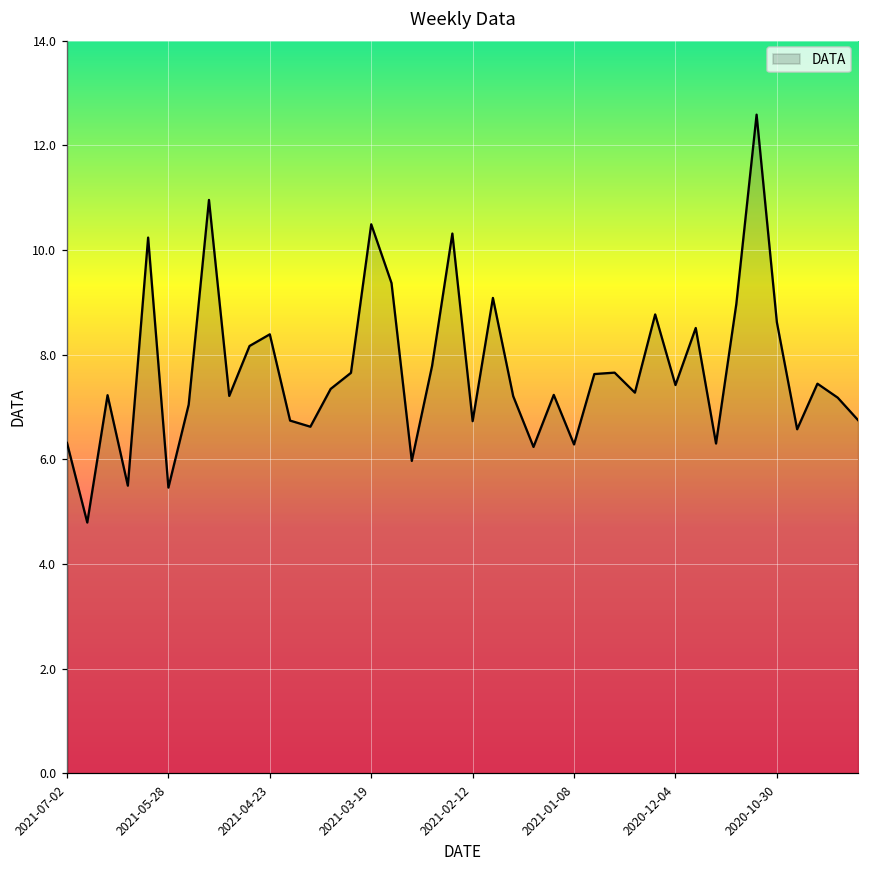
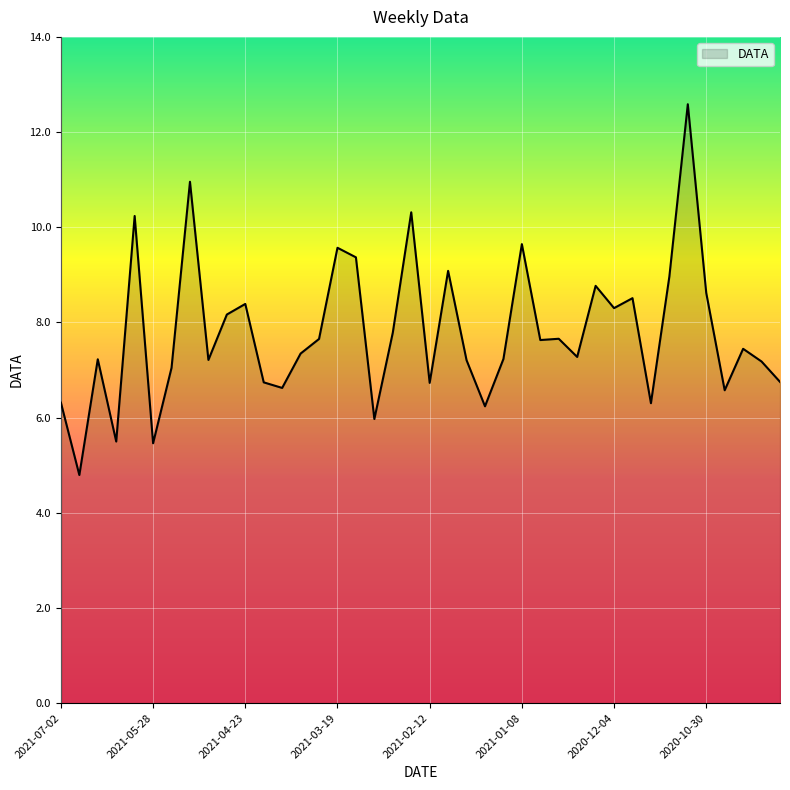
2021-03-19: 10.5 -> 9.6
2021-01-08: 6.3 -> 9.6
2020-12-04: 7.4 -> 8.3
